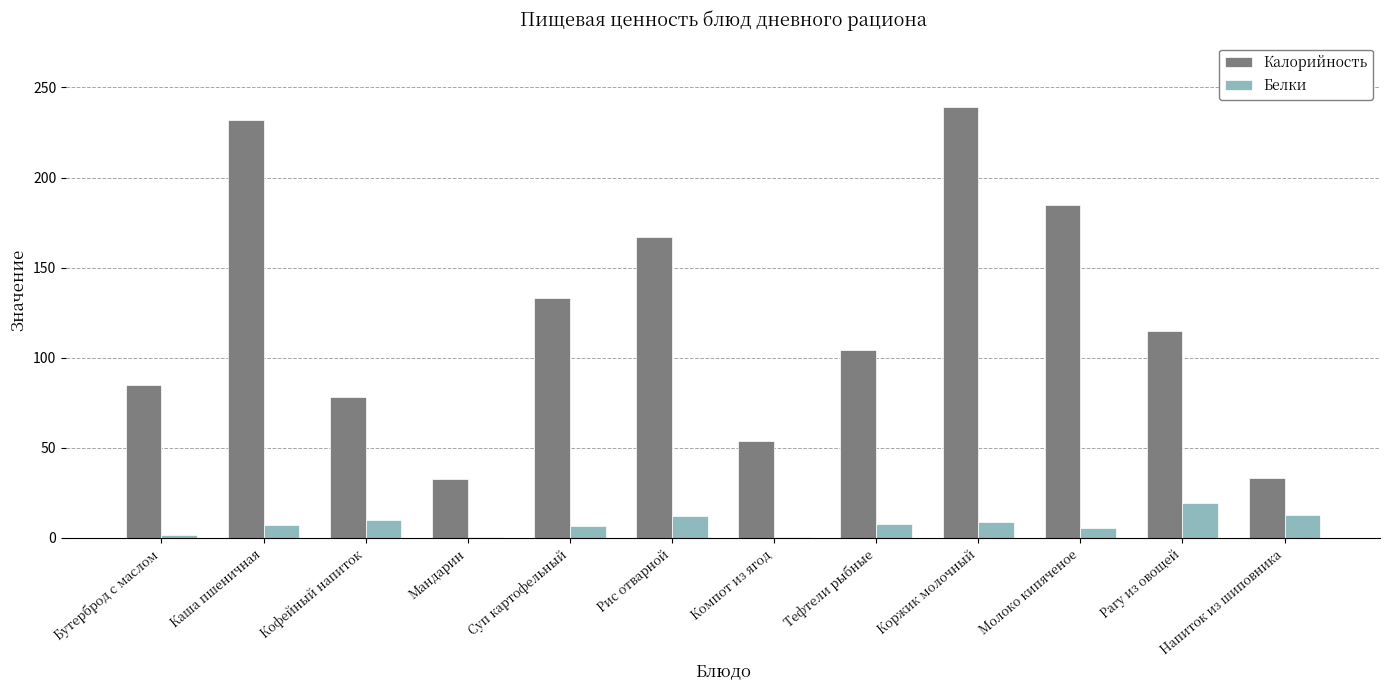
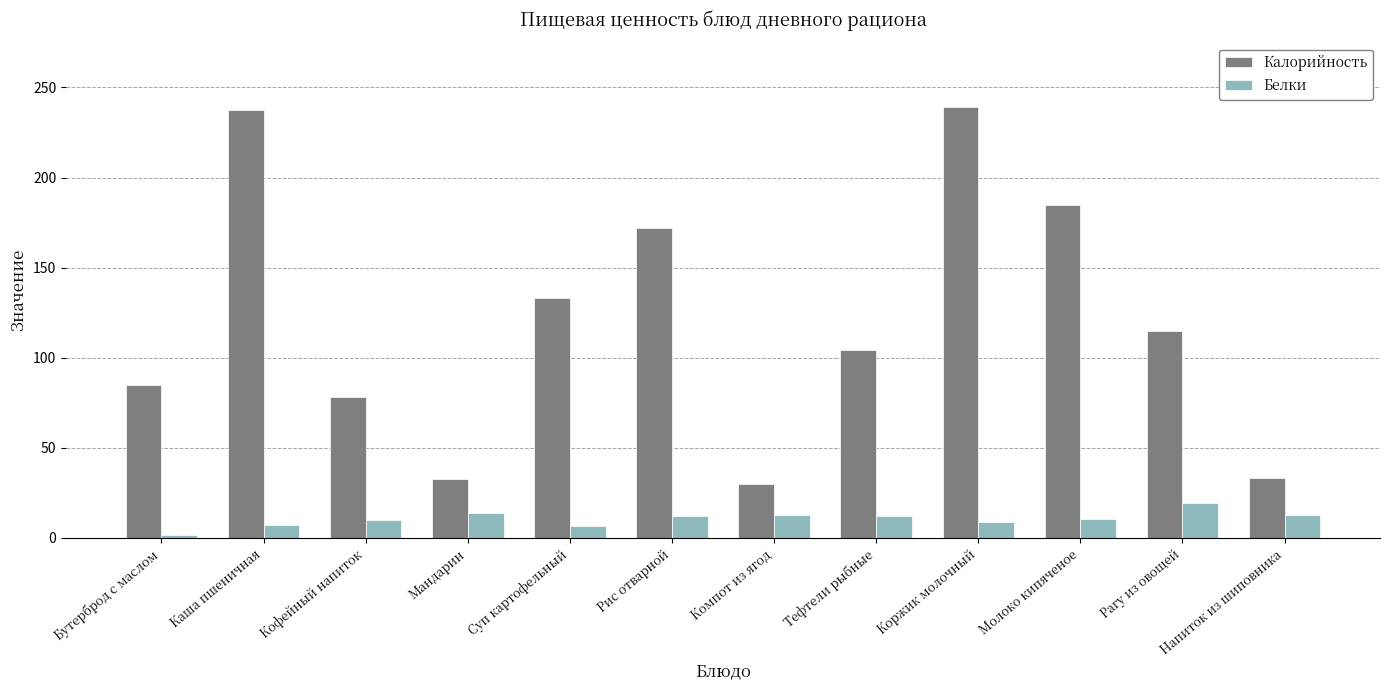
Калорийность, Каша пшеничная: 232 -> 237
Белки, Мандарин: 1 -> 14
Калорийность, Рис отварной: 167 -> 172
Калорийность, Компот из ягод: 54 -> 30
Белки, Компот из ягод: 0 -> 13
Белки, Тефтели рыбные: 8 -> 12
Белки, Молоко кипяченое: 6 -> 10
